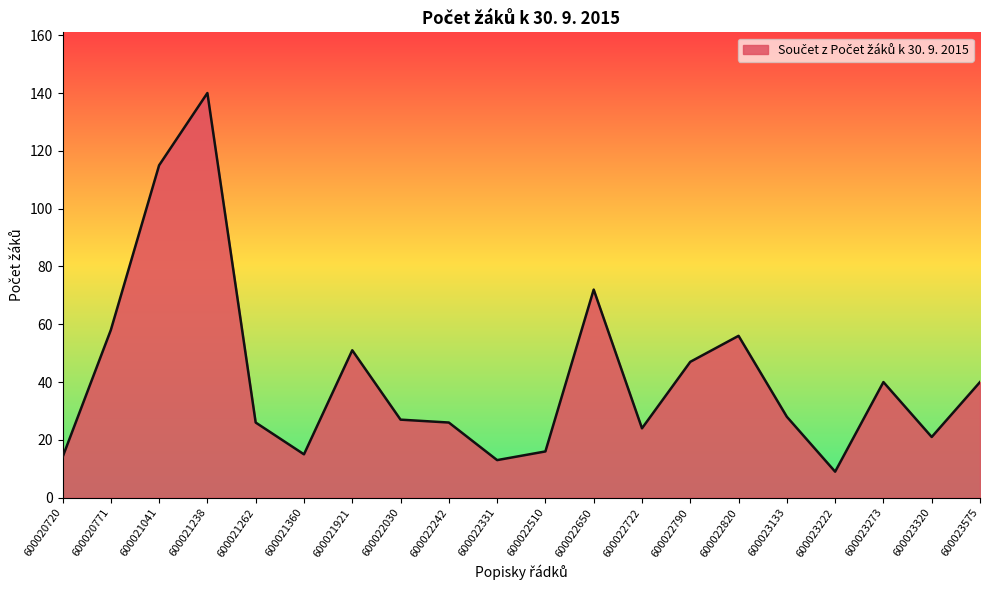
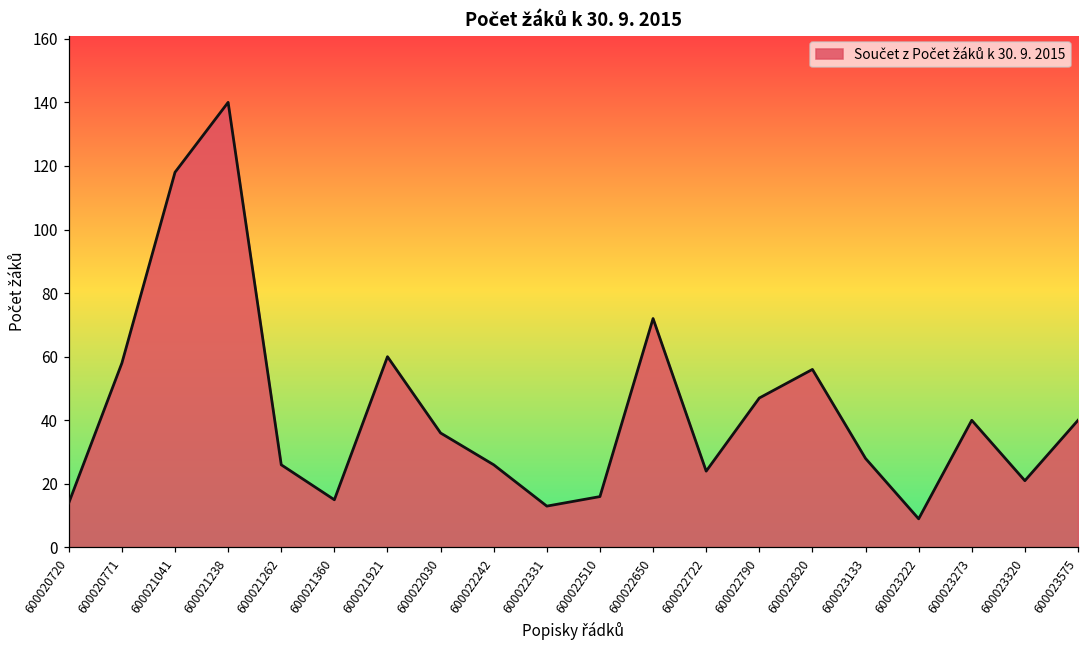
600021041: 115 -> 118
600021921: 51 -> 60
600022030: 27 -> 36
